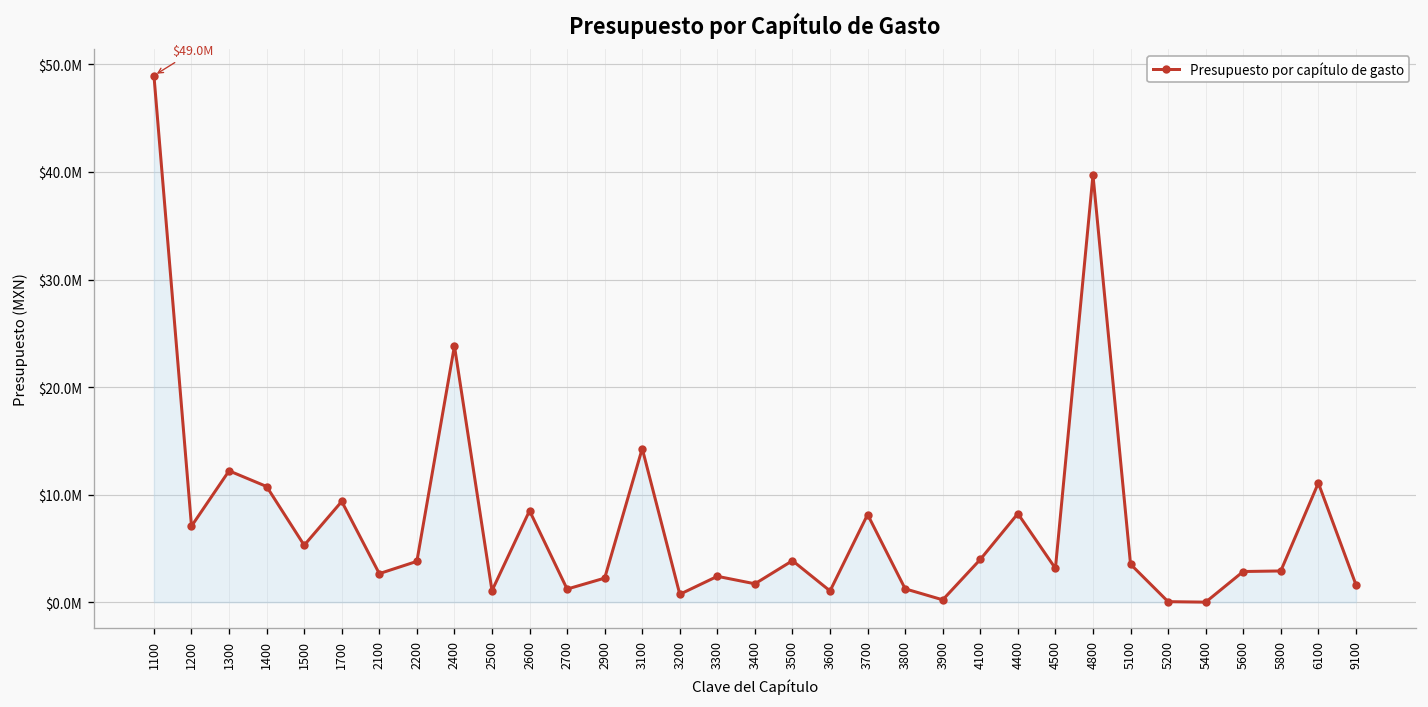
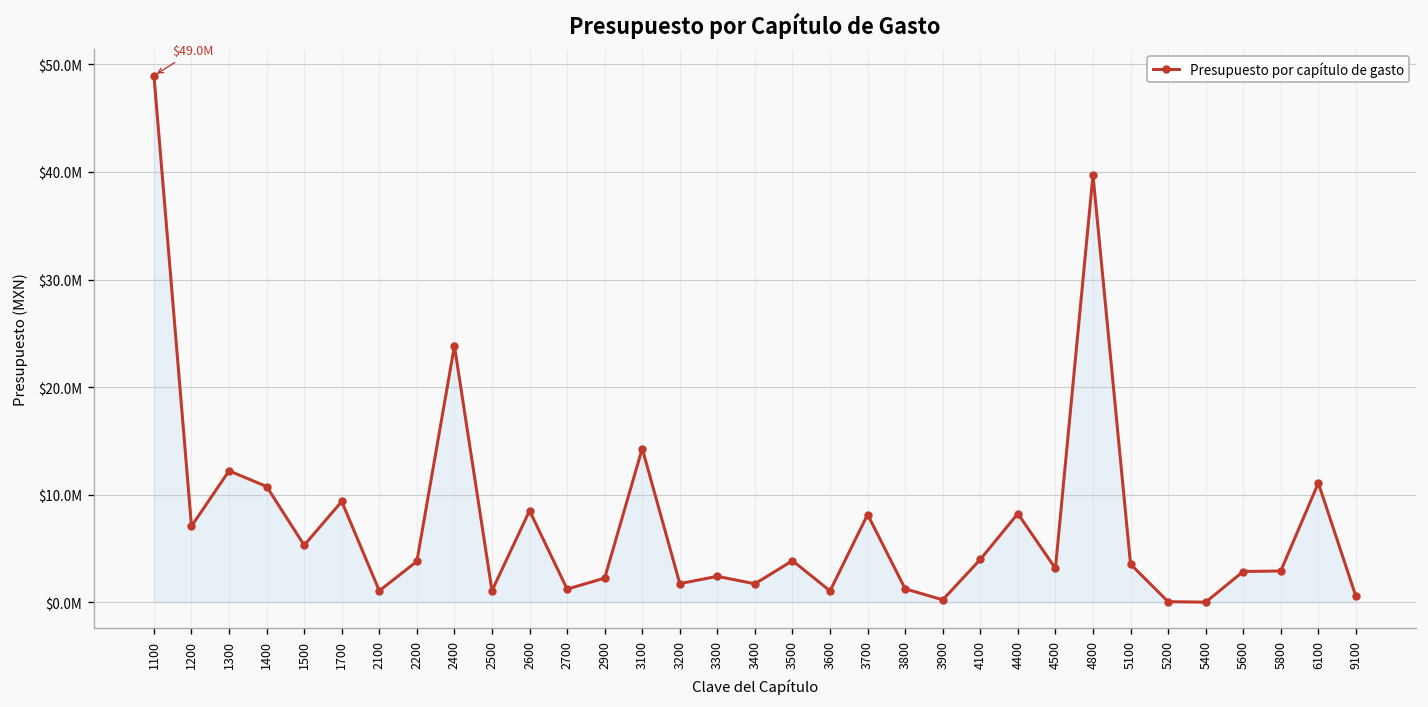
2100: $3000000 -> $1000000
3200: $1000000 -> $2000000
9100: $2000000 -> $1000000
